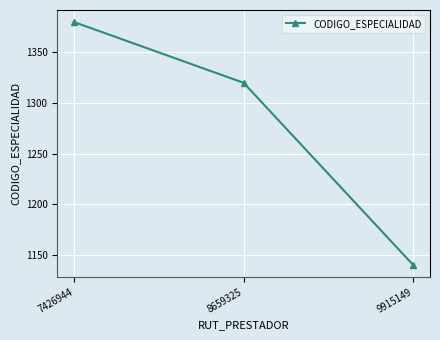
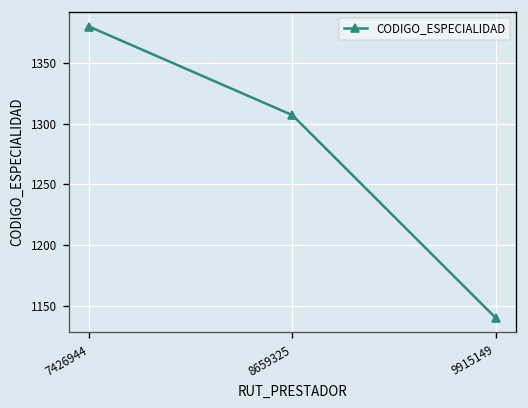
8659325: 1320 -> 1307
